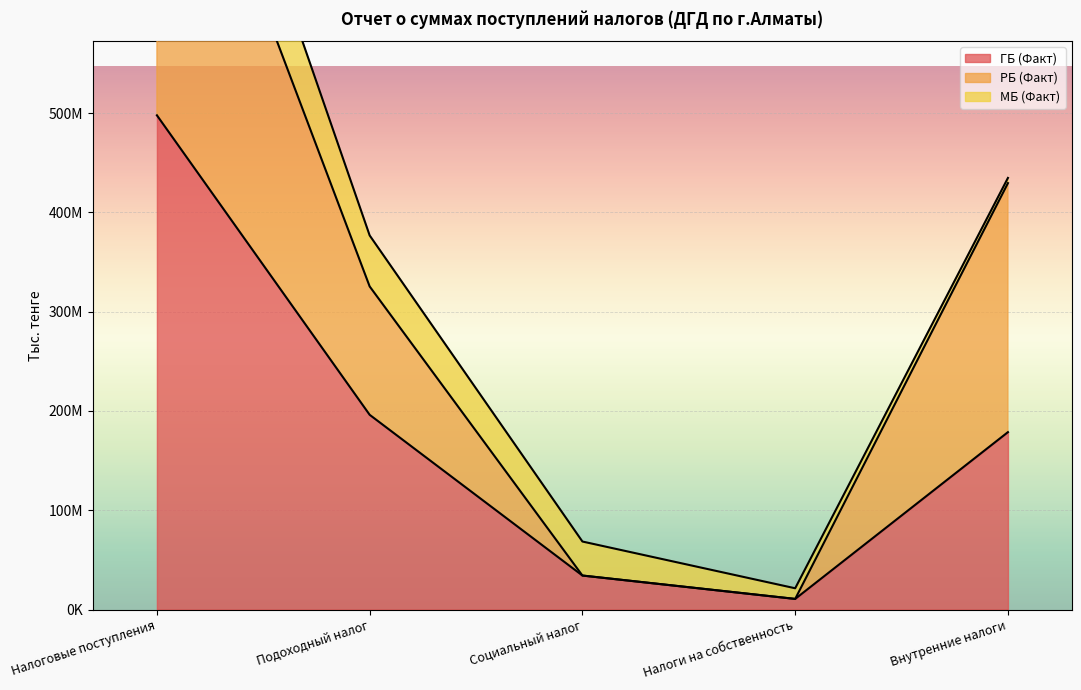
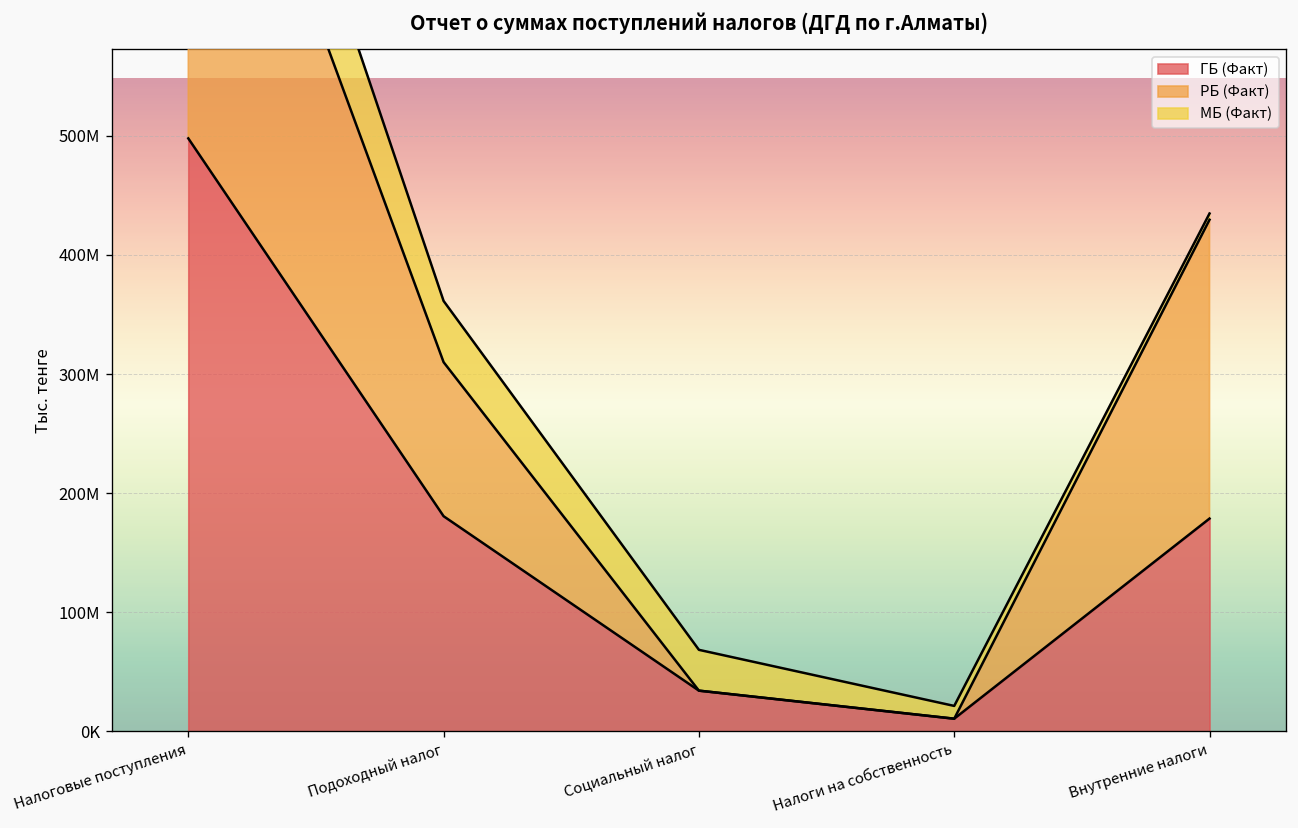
ГБ (Факт), Подоходный налог: 200000000 -> 180000000
